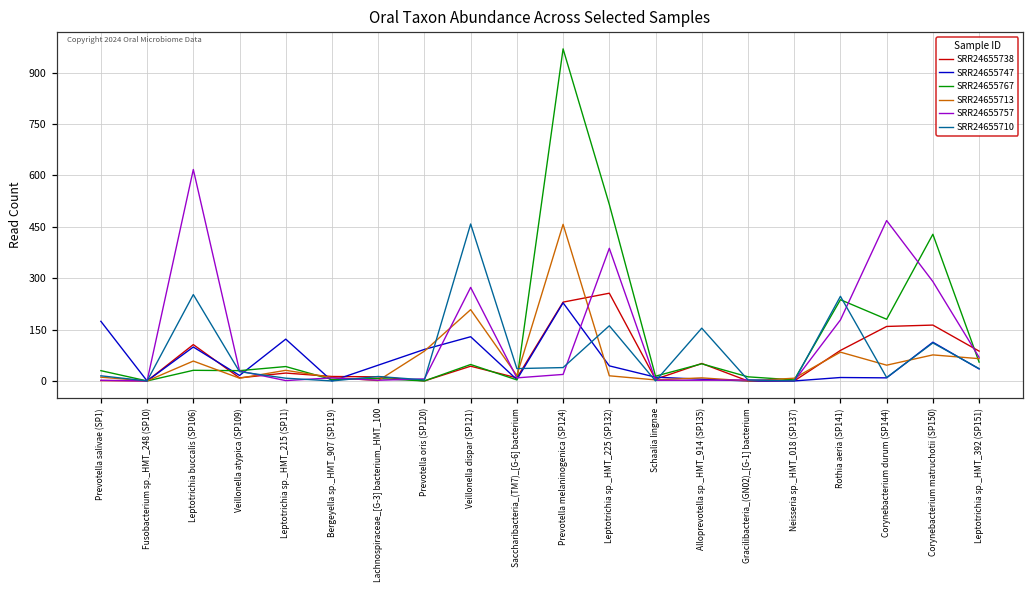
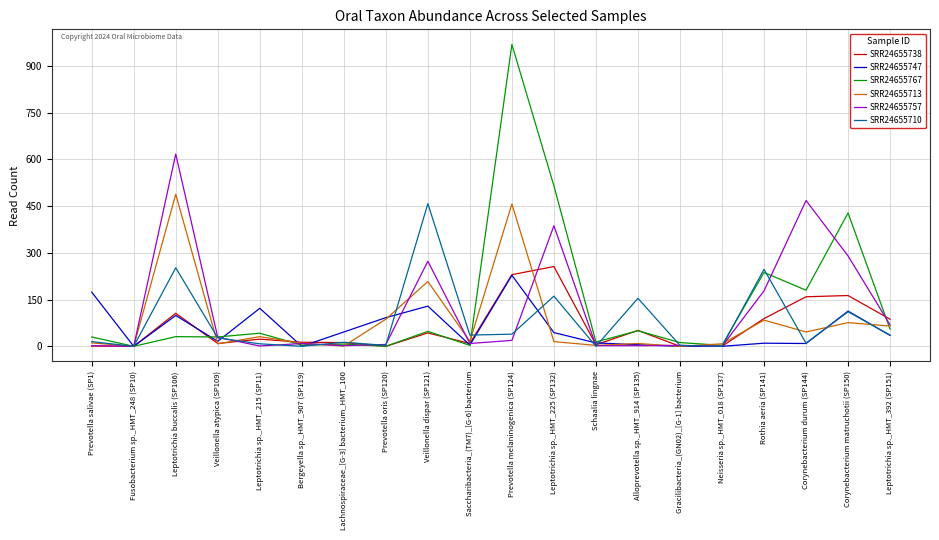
SRR24655713, Leptotrichia buccalis (SP106): 60 -> 490
